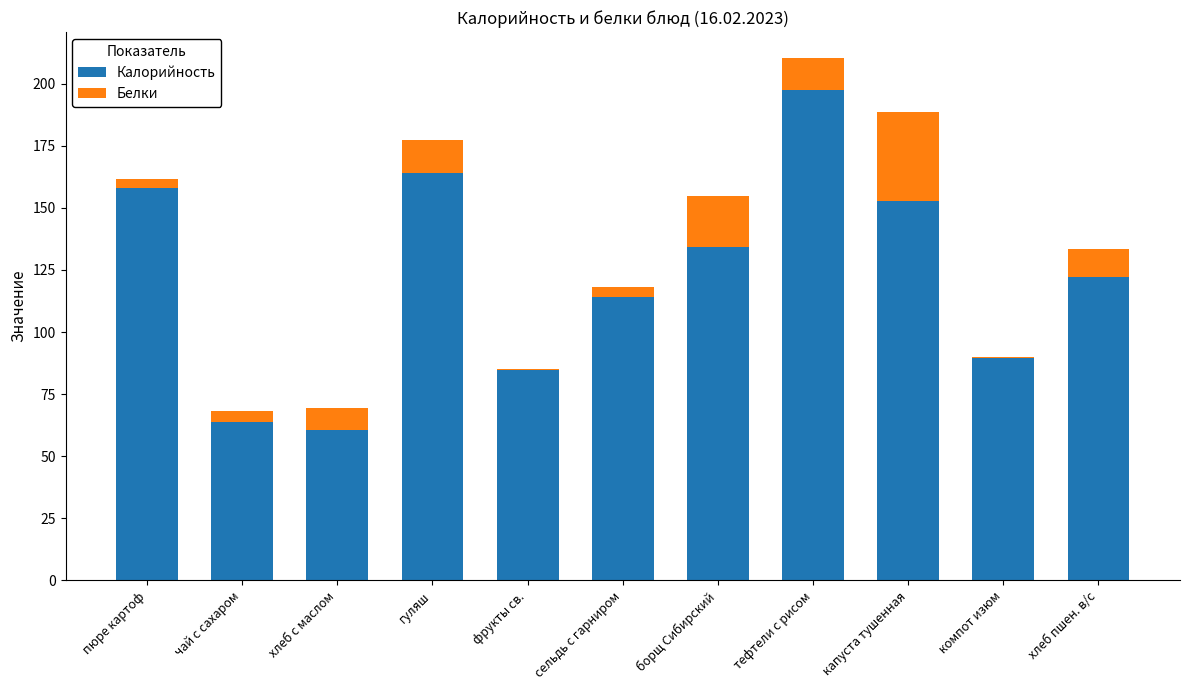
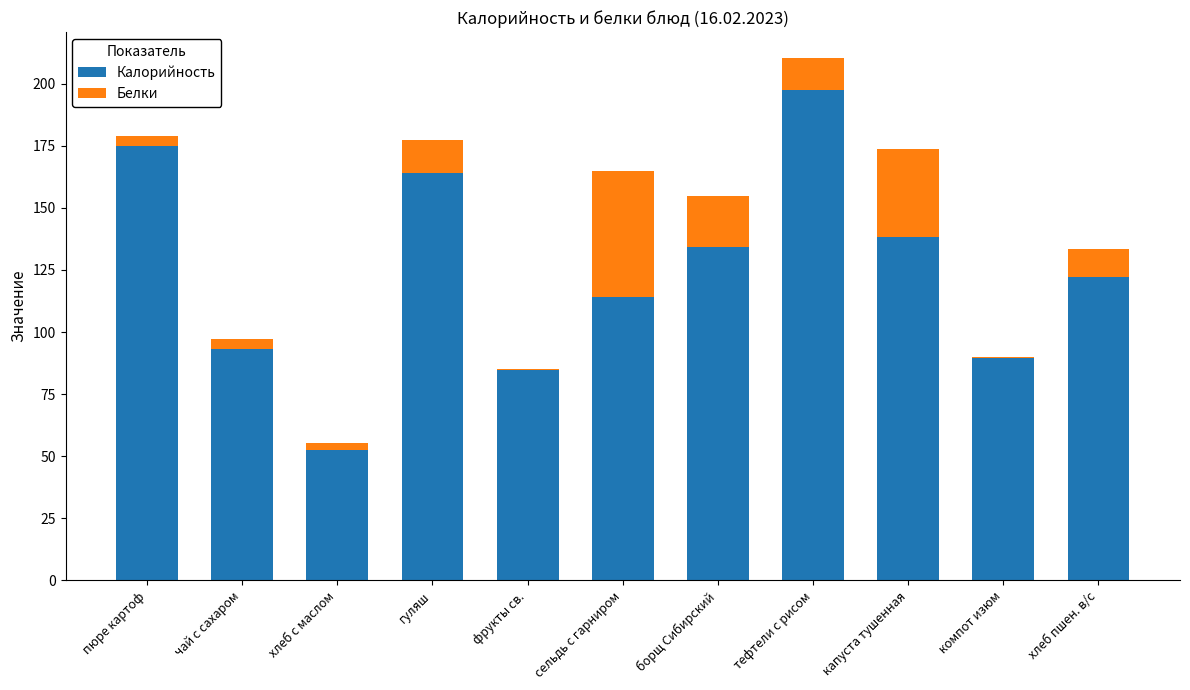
Калорийность, пюре картоф: 158 -> 175
Калорийность, чай с сахаром: 64 -> 93
Калорийность, хлеб с маслом: 60 -> 52
Белки, хлеб с маслом: 9 -> 3
Белки, сельдь с гарниром: 4 -> 51
Калорийность, капуста тушенная: 153 -> 138
